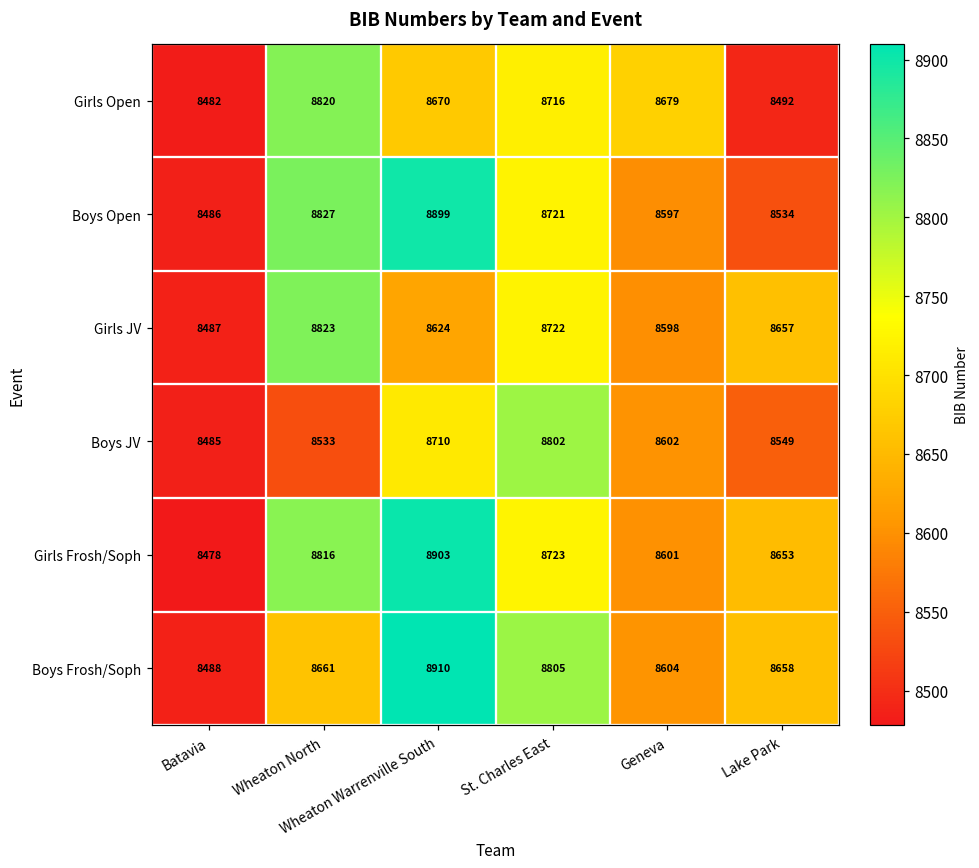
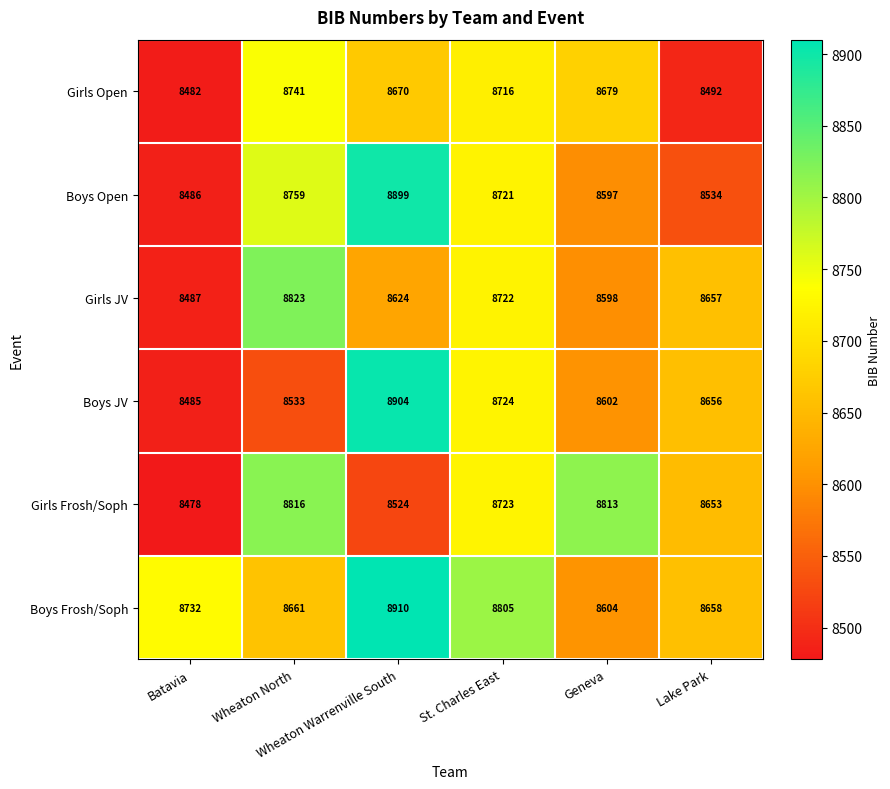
Girls Open, Wheaton North: 8820 -> 8741
Boys Open, Wheaton North: 8827 -> 8759
Boys JV, Wheaton Warrenville South: 8710 -> 8904
Boys JV, St. Charles East: 8802 -> 8724
Boys JV, Lake Park: 8549 -> 8656
Girls Frosh/Soph, Wheaton Warrenville South: 8903 -> 8524
Girls Frosh/Soph, Geneva: 8601 -> 8813
Boys Frosh/Soph, Batavia: 8488 -> 8732
